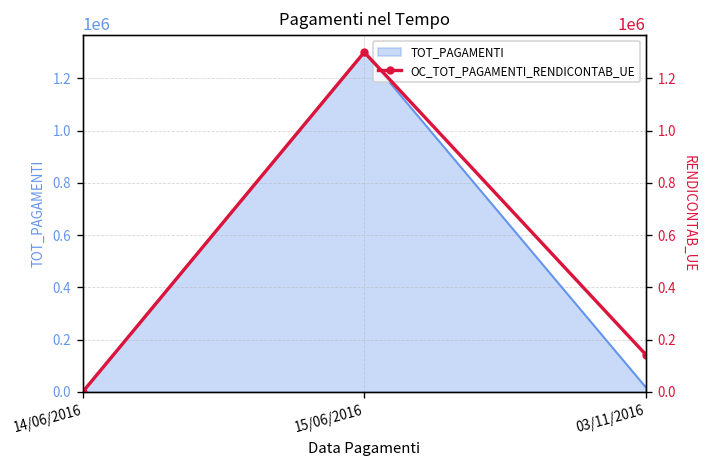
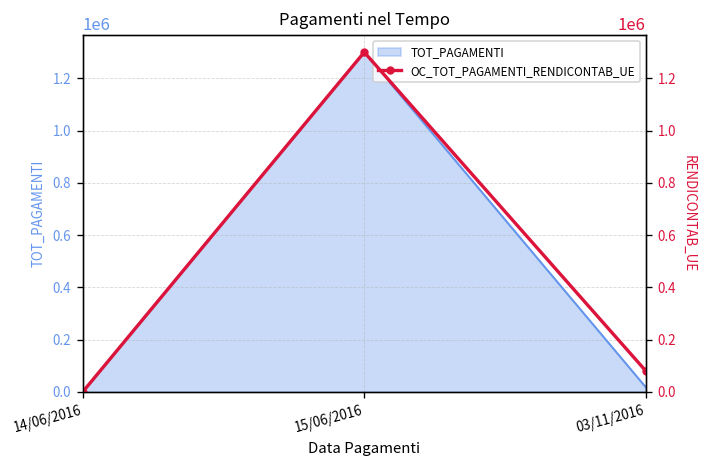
OC_TOT_PAGAMENTI_RENDICONTAB_UE, 03/11/2016: 140000 -> 80000
